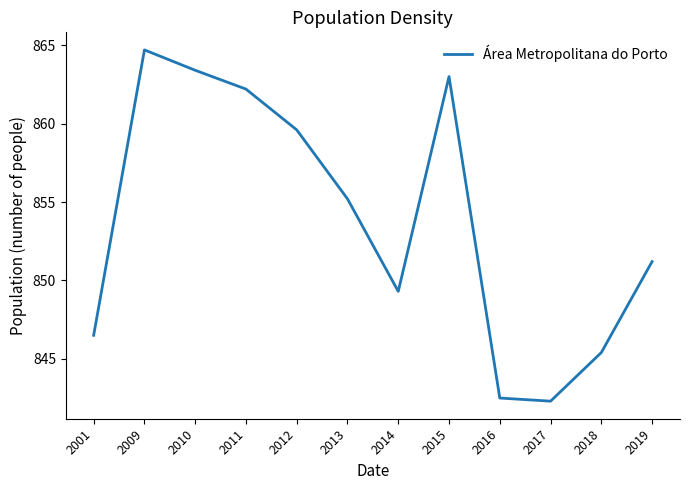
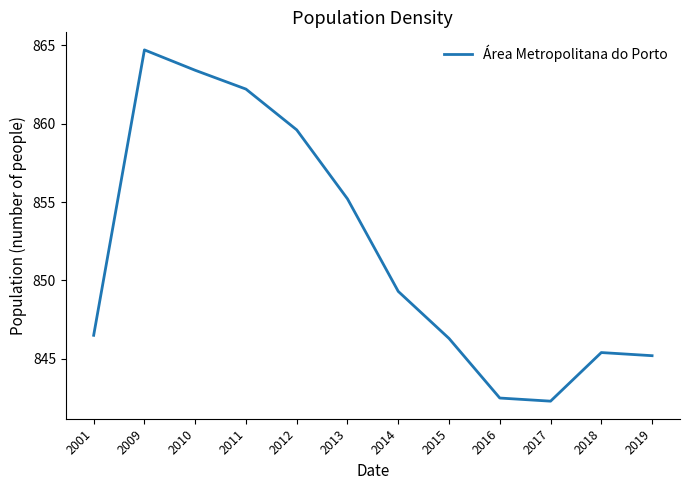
2015: 863.0 -> 846.3
2019: 851.2 -> 845.2
